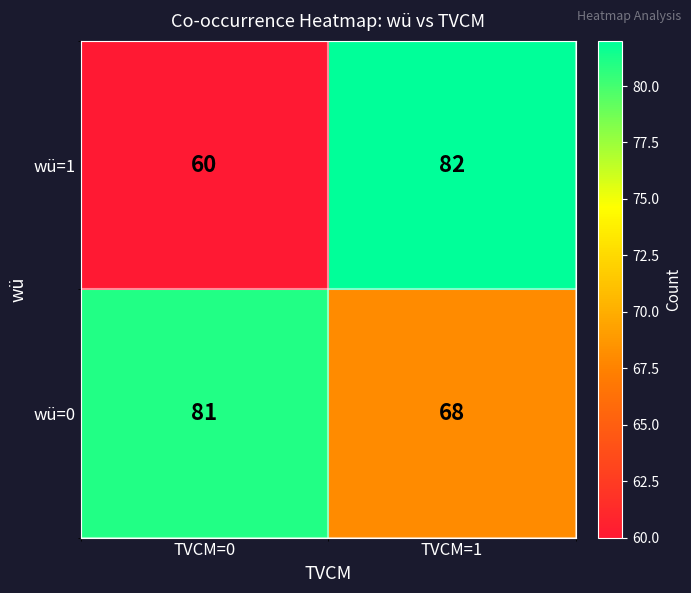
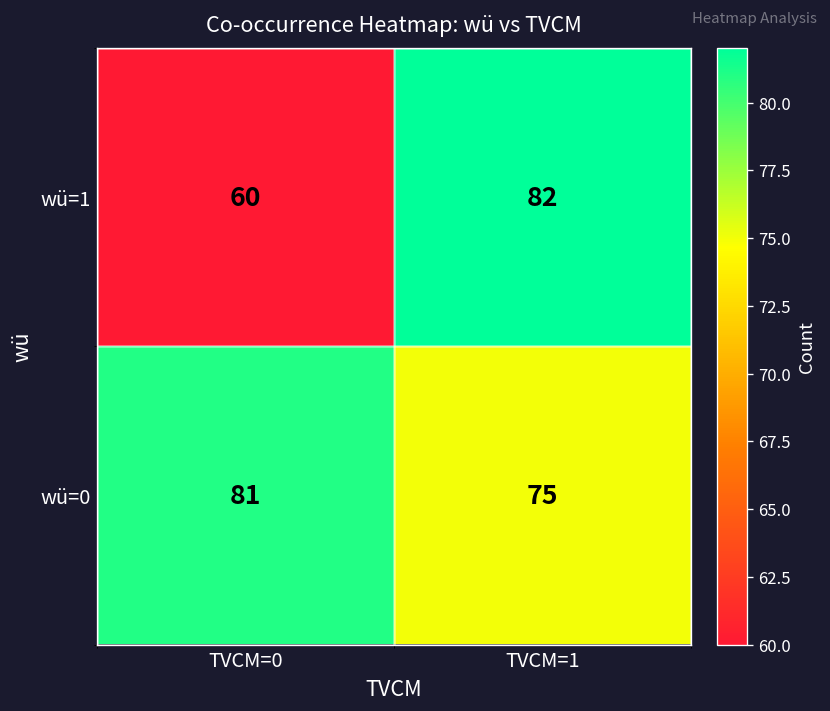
wü=0, TVCM=1: 68 -> 75
